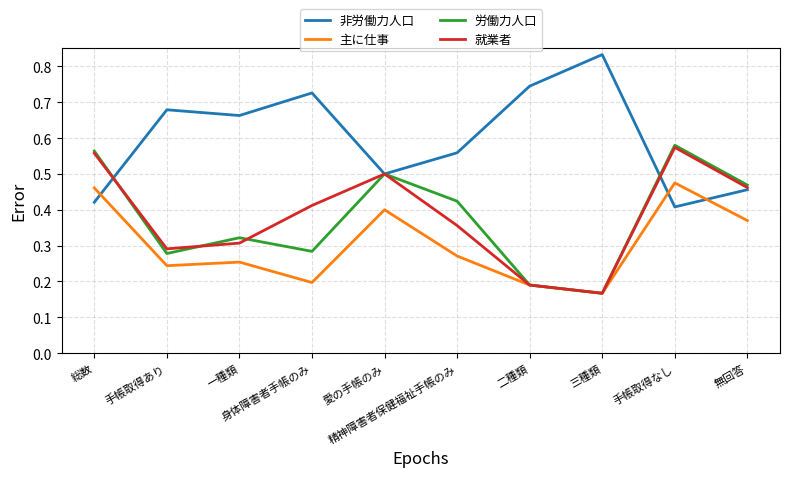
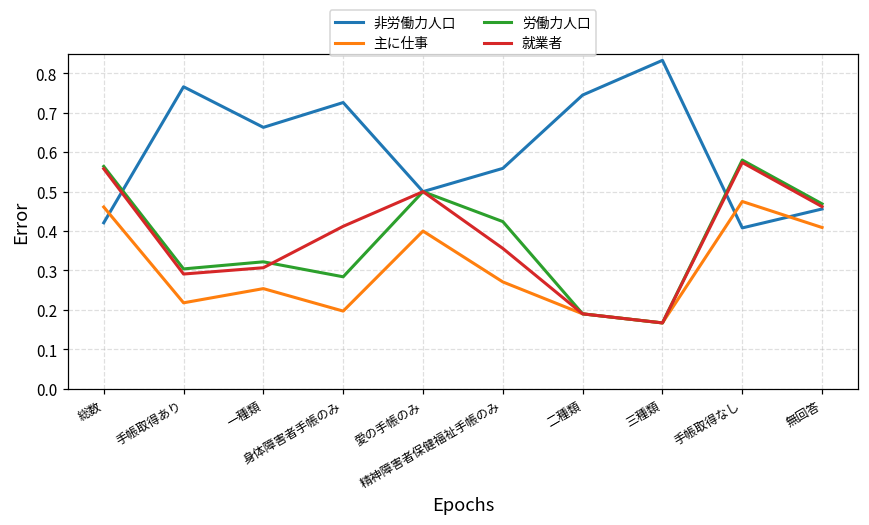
非労働力人口, 手帳取得あり: 0.68 -> 0.77
主に仕事, 手帳取得あり: 0.24 -> 0.22
労働力人口, 手帳取得あり: 0.28 -> 0.30
主に仕事, 無回答: 0.37 -> 0.41
